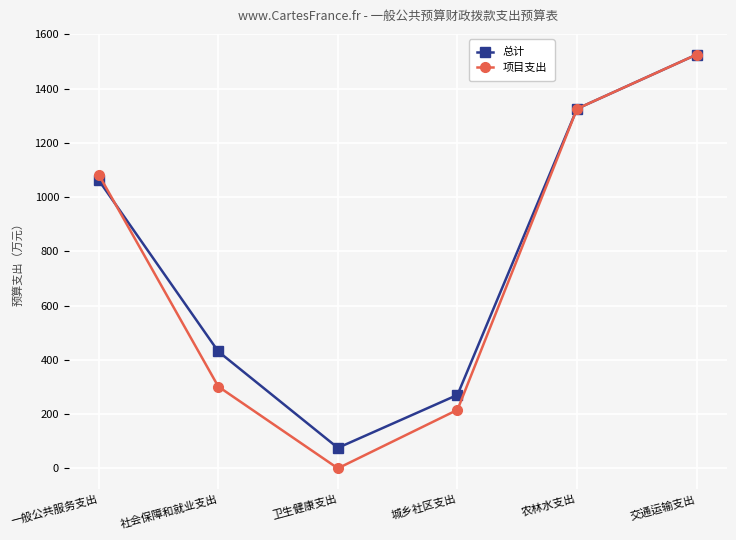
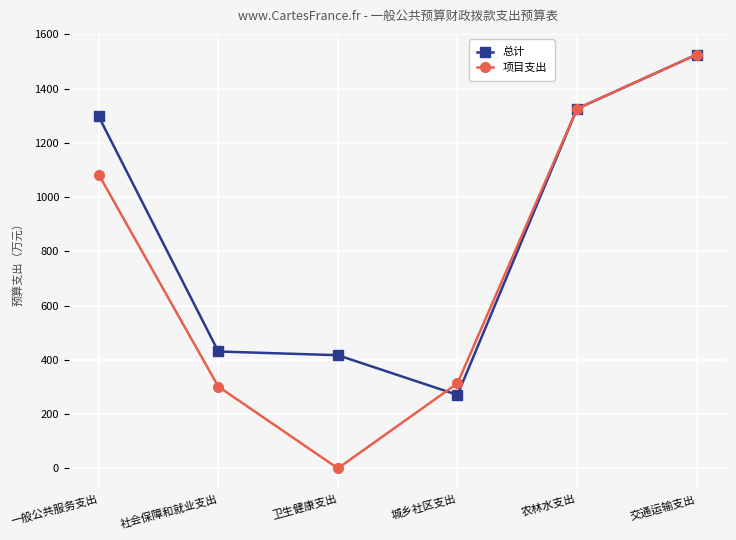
总计, 一般公共服务支出: 1060 -> 1300
总计, 卫生健康支出: 80 -> 420
项目支出, 城乡社区支出: 220 -> 310
